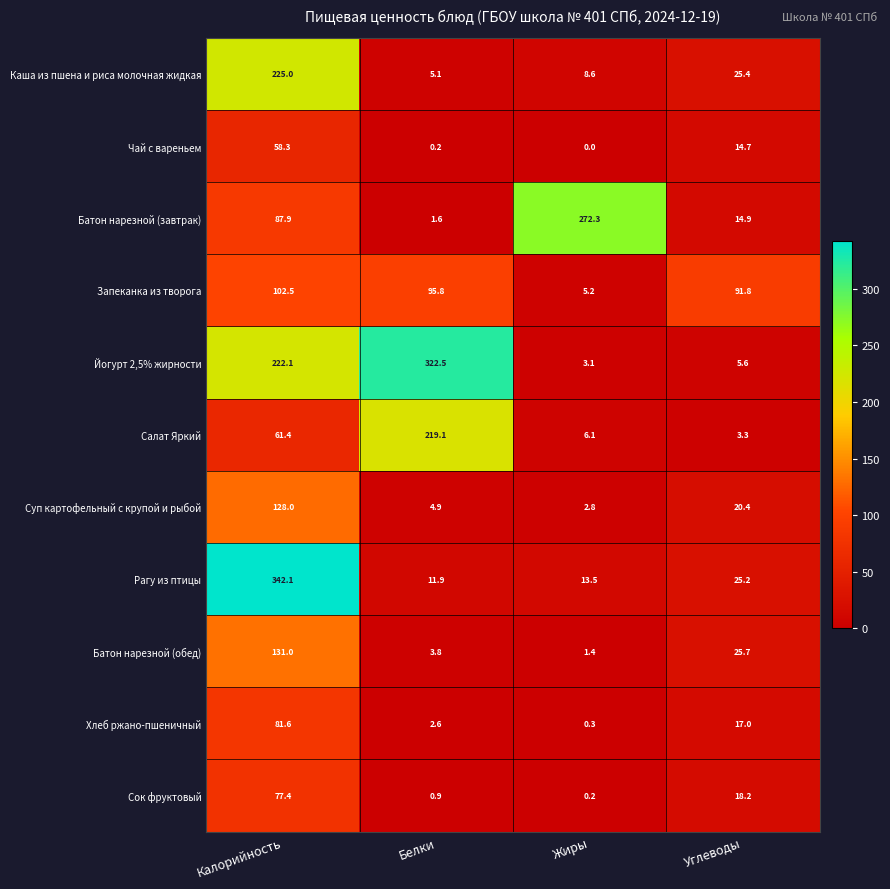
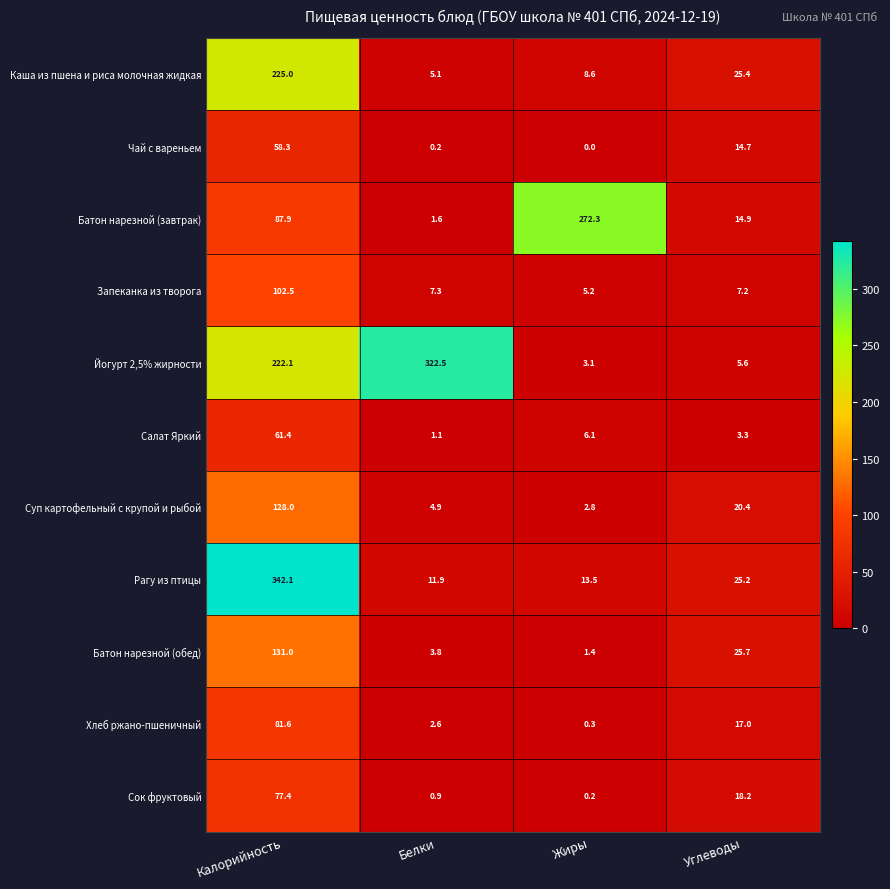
Запеканка из творога, Белки: 95.8 -> 7.3
Запеканка из творога, Углеводы: 91.8 -> 7.2
Салат Яркий, Белки: 219.1 -> 1.1
